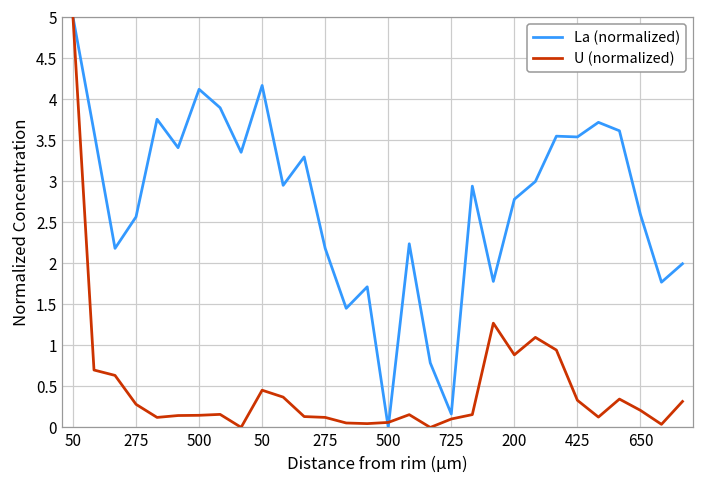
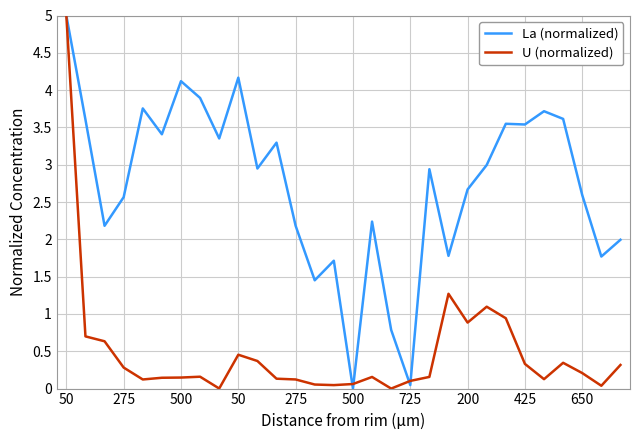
La (normalized), 725: 0.2 -> 0.0
La (normalized), 200: 2.8 -> 2.7
